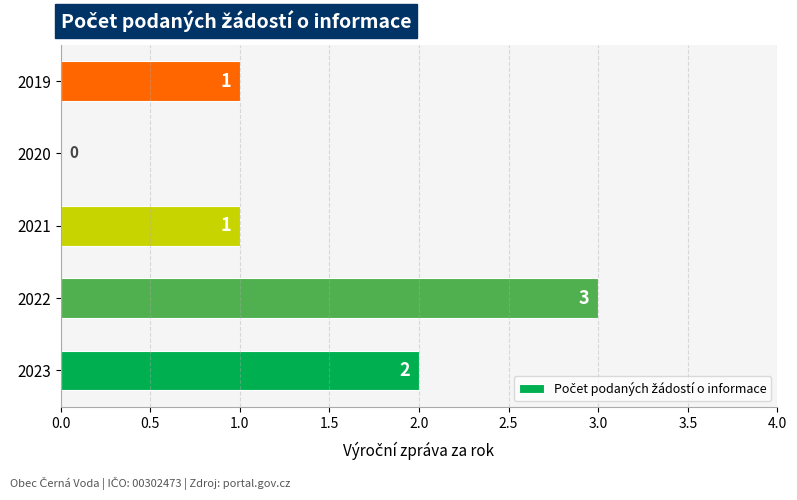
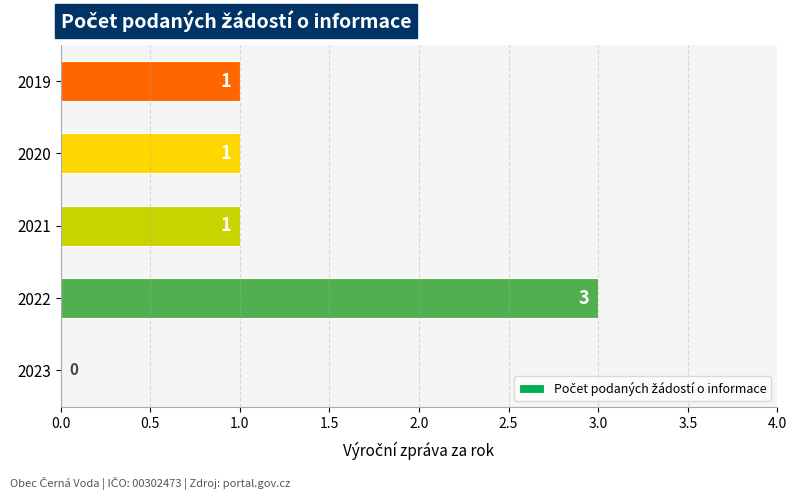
2020: 0 -> 1
2023: 2 -> 0
